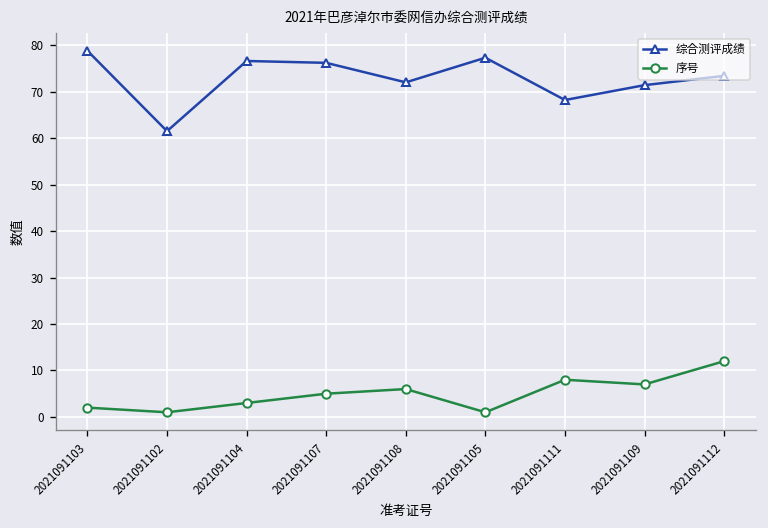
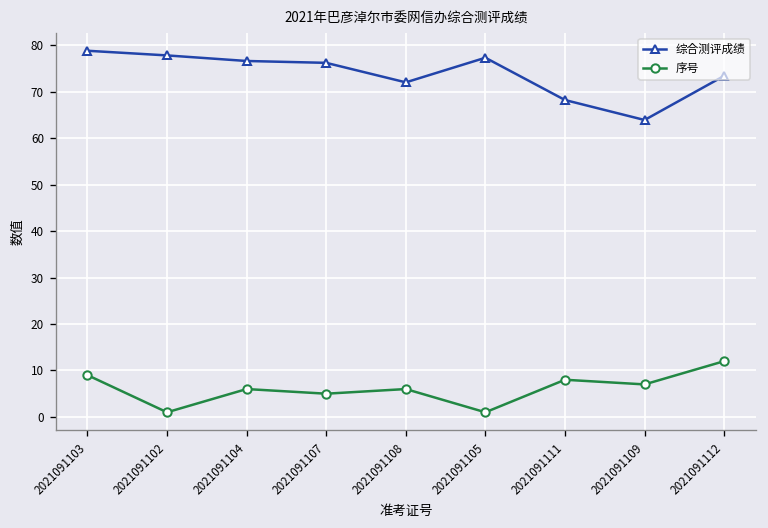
序号, 2021091103: 2 -> 9
综合测评成绩, 2021091102: 62 -> 78
序号, 2021091104: 3 -> 6
综合测评成绩, 2021091109: 71 -> 64
